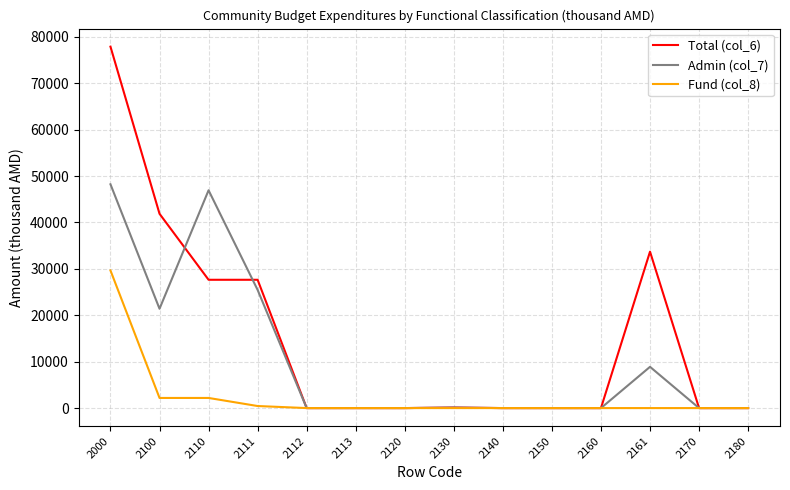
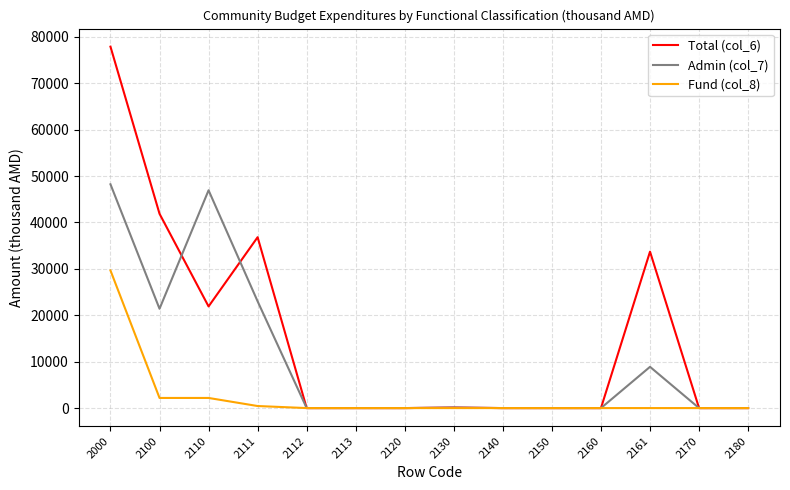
Total (col_6), 2110: 28000 -> 22000
Total (col_6), 2111: 28000 -> 37000
Admin (col_7), 2111: 25000 -> 23000
